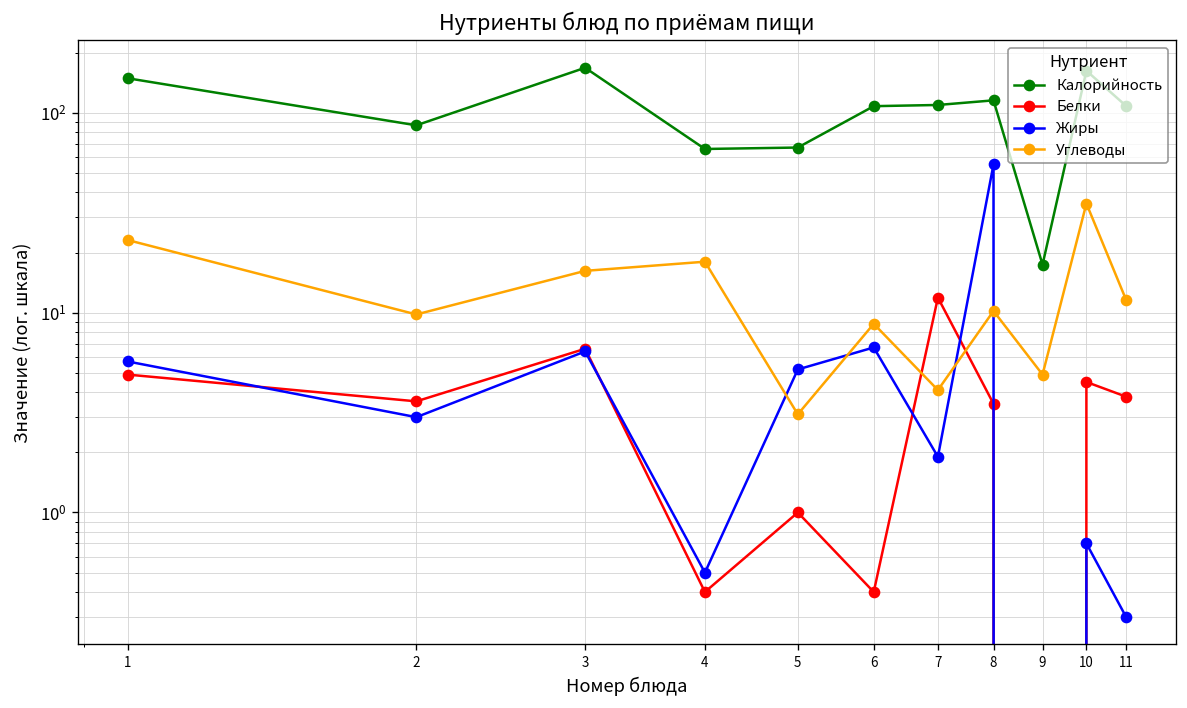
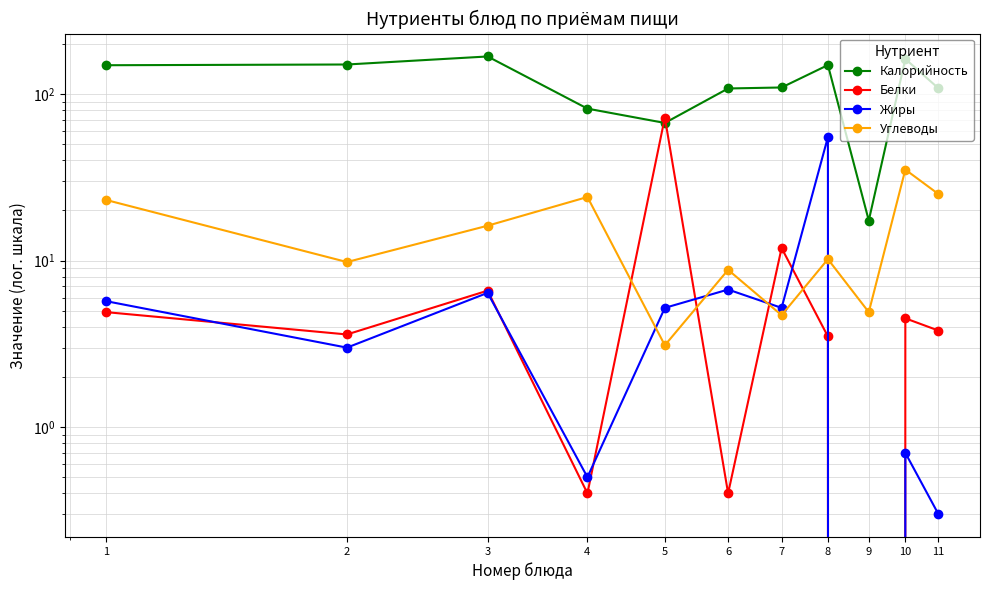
Калорийность, 2: 90 -> 150
Калорийность, 4: 66 -> 80
Углеводы, 4: 18 -> 24
Белки, 5: 1.0 -> 70
Жиры, 7: 1.9 -> 5.2
Углеводы, 7: 4.1 -> 4.7
Калорийность, 8: 120 -> 150
Углеводы, 11: 12 -> 25
